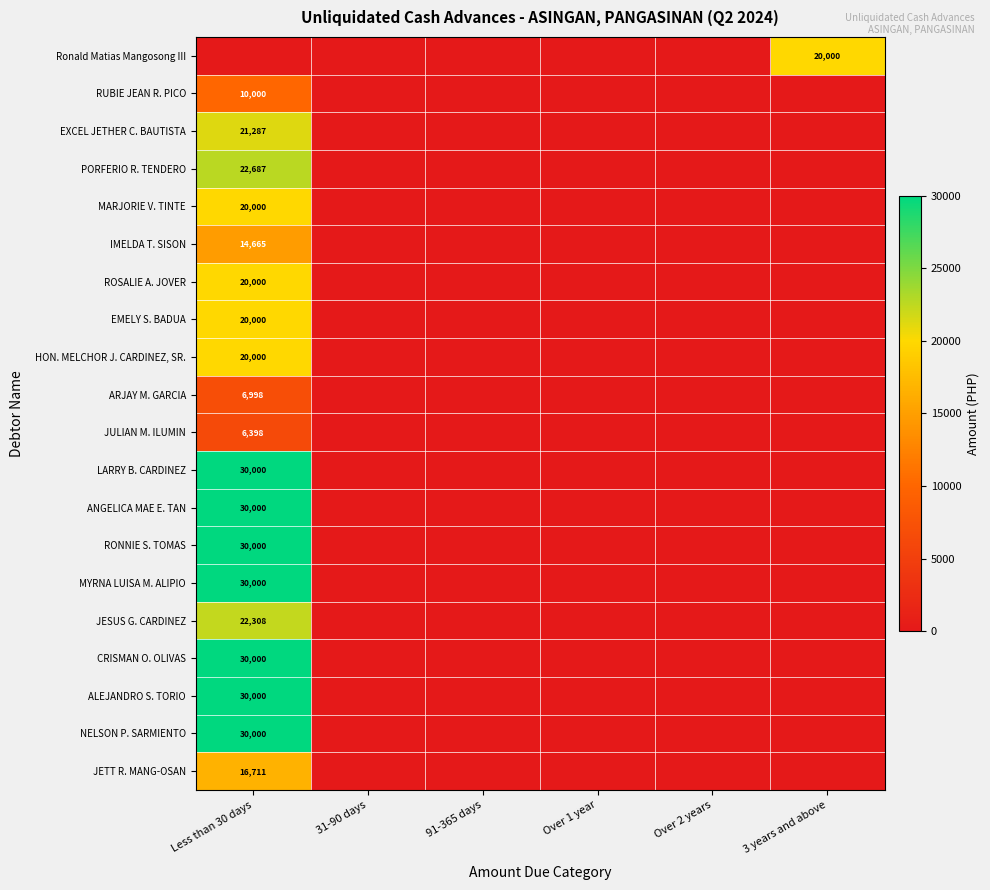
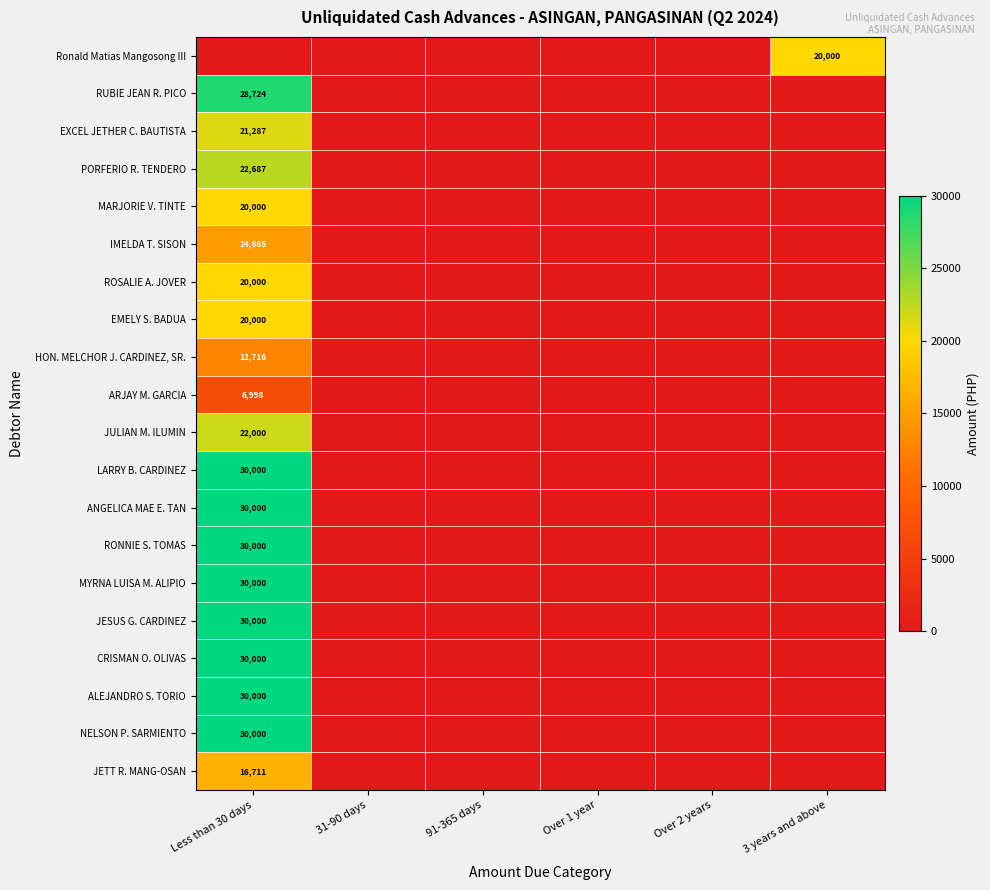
RUBIE JEAN R. PICO, Less than 30 days: 10,000 -> 28,724
HON. MELCHOR J. CARDINEZ, SR., Less than 30 days: 20,000 -> 12,716
JULIAN M. ILUMIN, Less than 30 days: 6,398 -> 22,000
JESUS G. CARDINEZ, Less than 30 days: 22,308 -> 30,000
